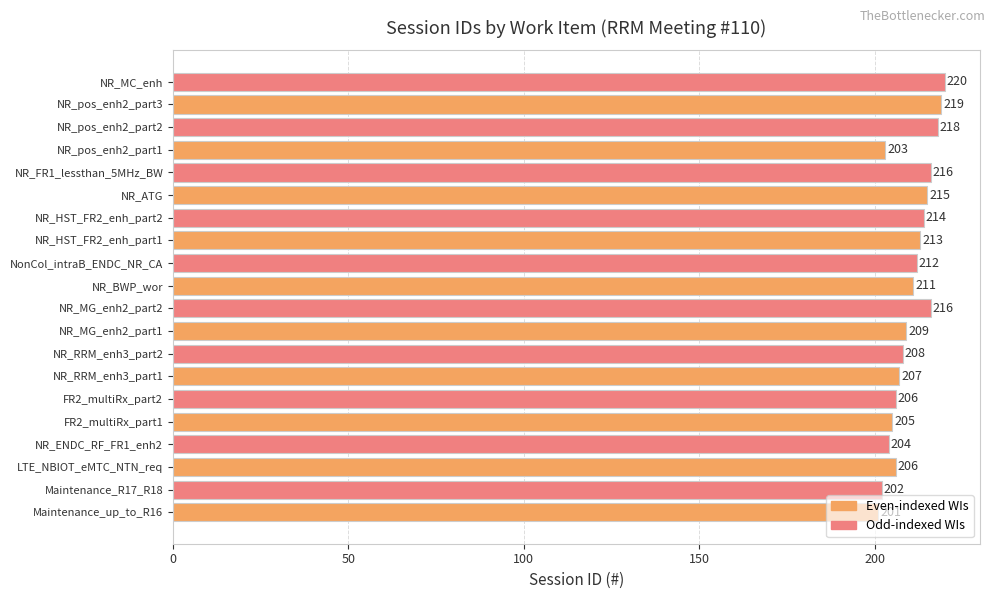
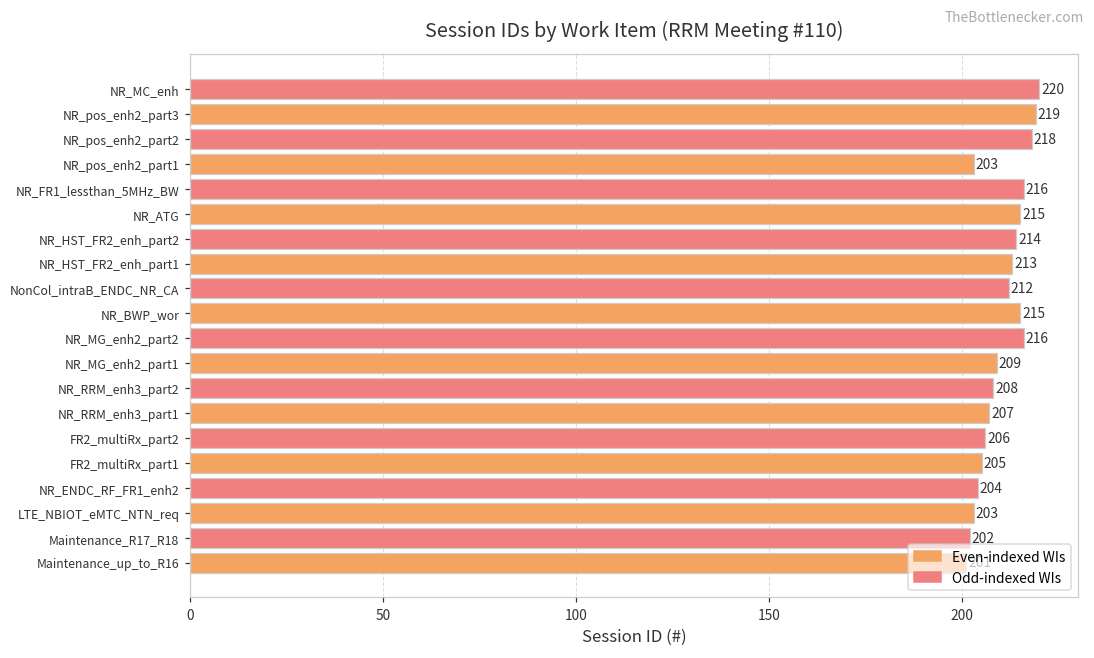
NR_BWP_wor: 211 -> 215
LTE_NBIOT_eMTC_NTN_req: 206 -> 203
